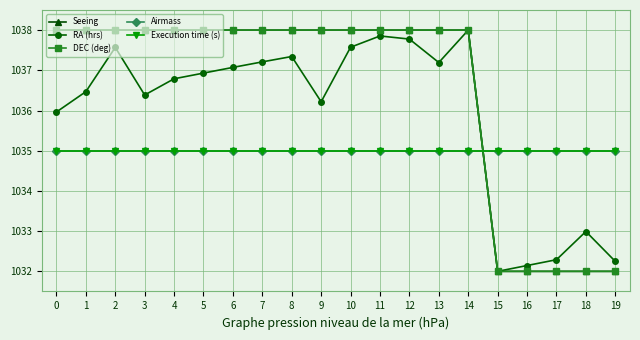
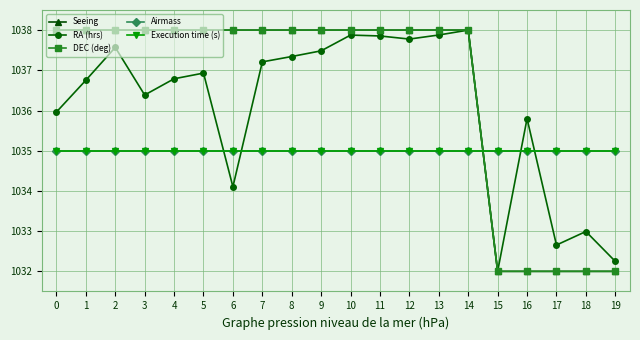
RA (hrs), 1: 1036.5 -> 1036.8
RA (hrs), 6: 1037.1 -> 1034.1
RA (hrs), 9: 1036.2 -> 1037.5
RA (hrs), 10: 1037.6 -> 1037.9
RA (hrs), 13: 1037.2 -> 1037.9
RA (hrs), 16: 1032.1 -> 1035.8
RA (hrs), 17: 1032.3 -> 1032.7
